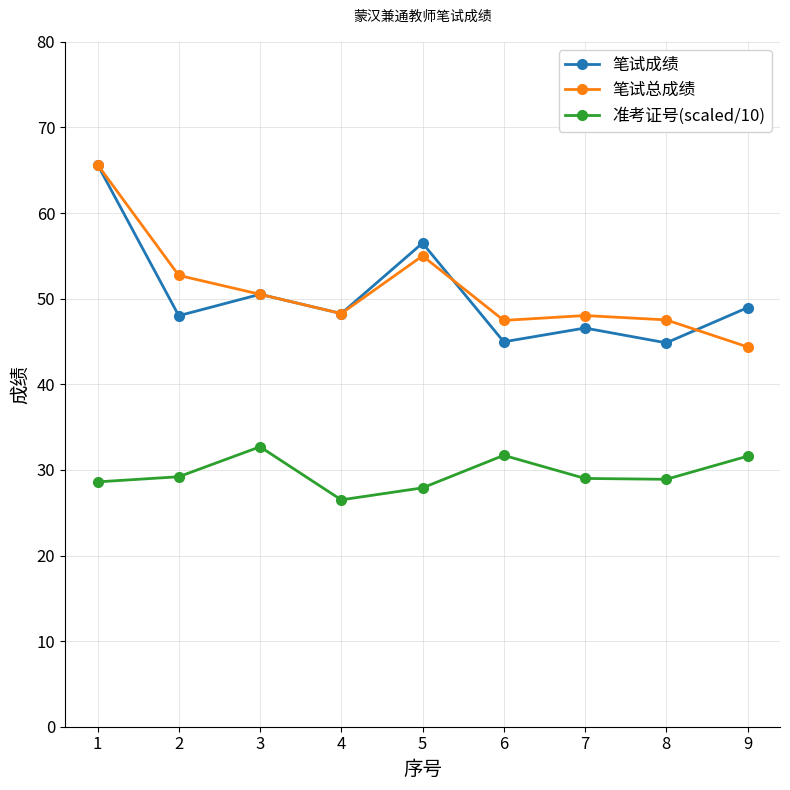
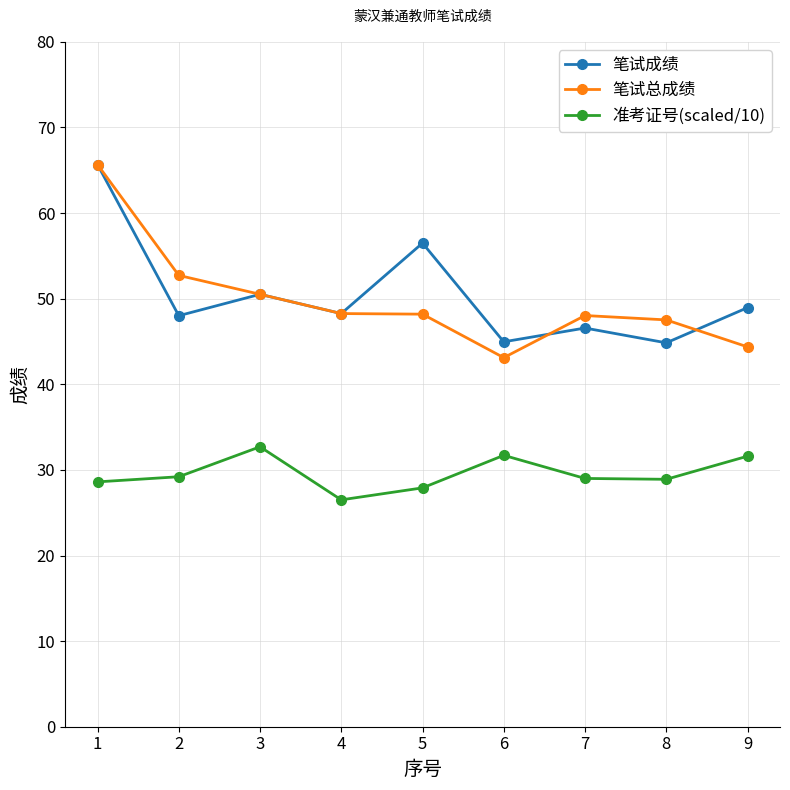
笔试总成绩, 5: 55 -> 48
笔试总成绩, 6: 47 -> 43
